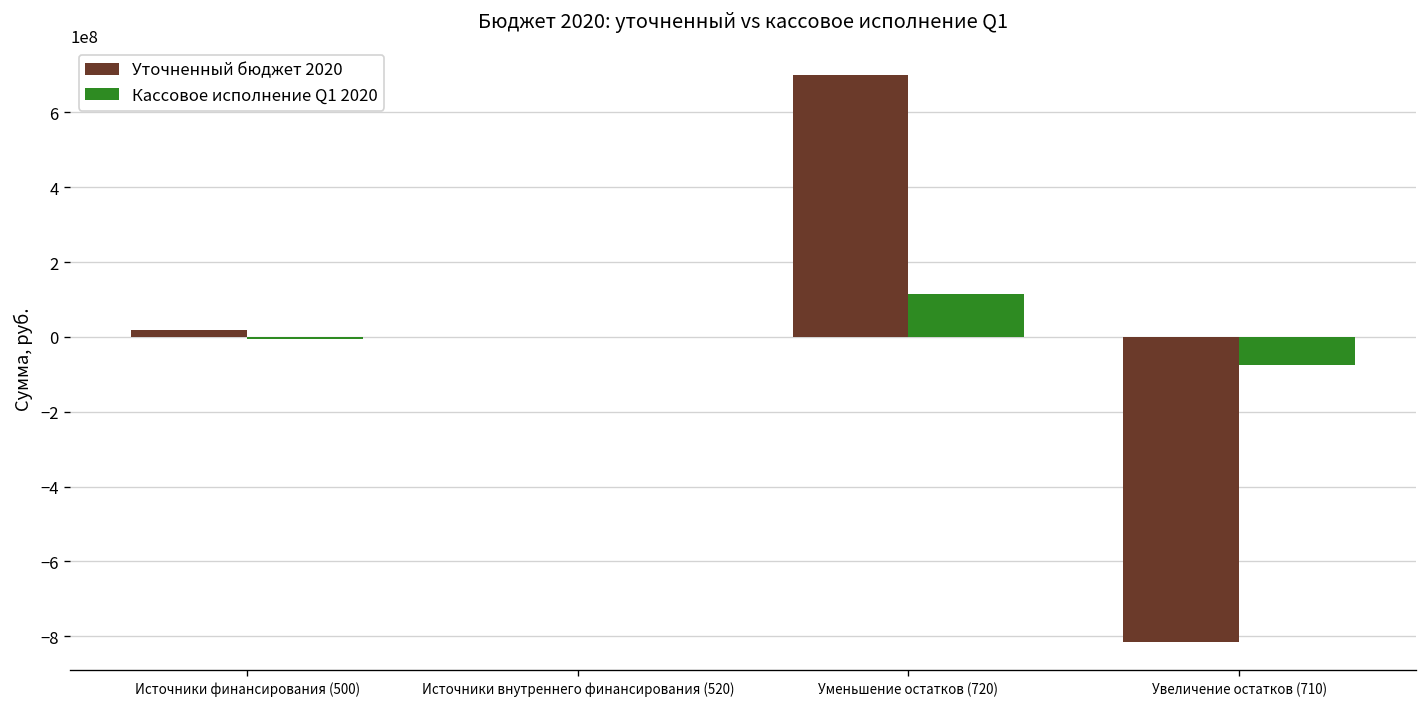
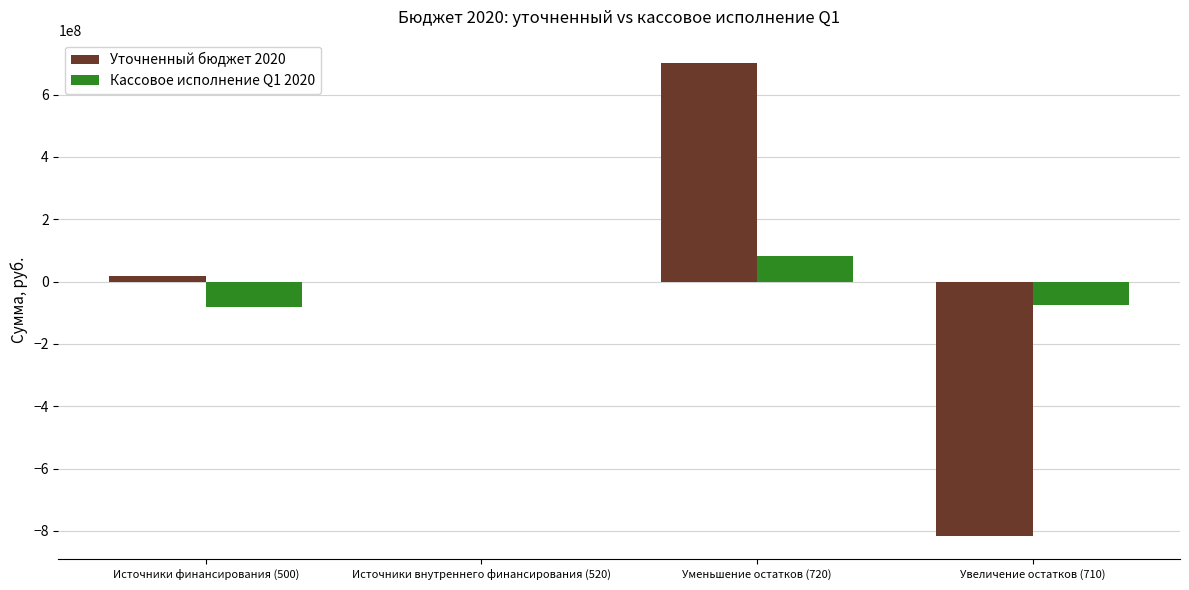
Кассовое исполнение Q1 2020, Источники финансирования (500): -10000000 -> -80000000
Кассовое исполнение Q1 2020, Уменьшение остатков (720): 120000000 -> 80000000
